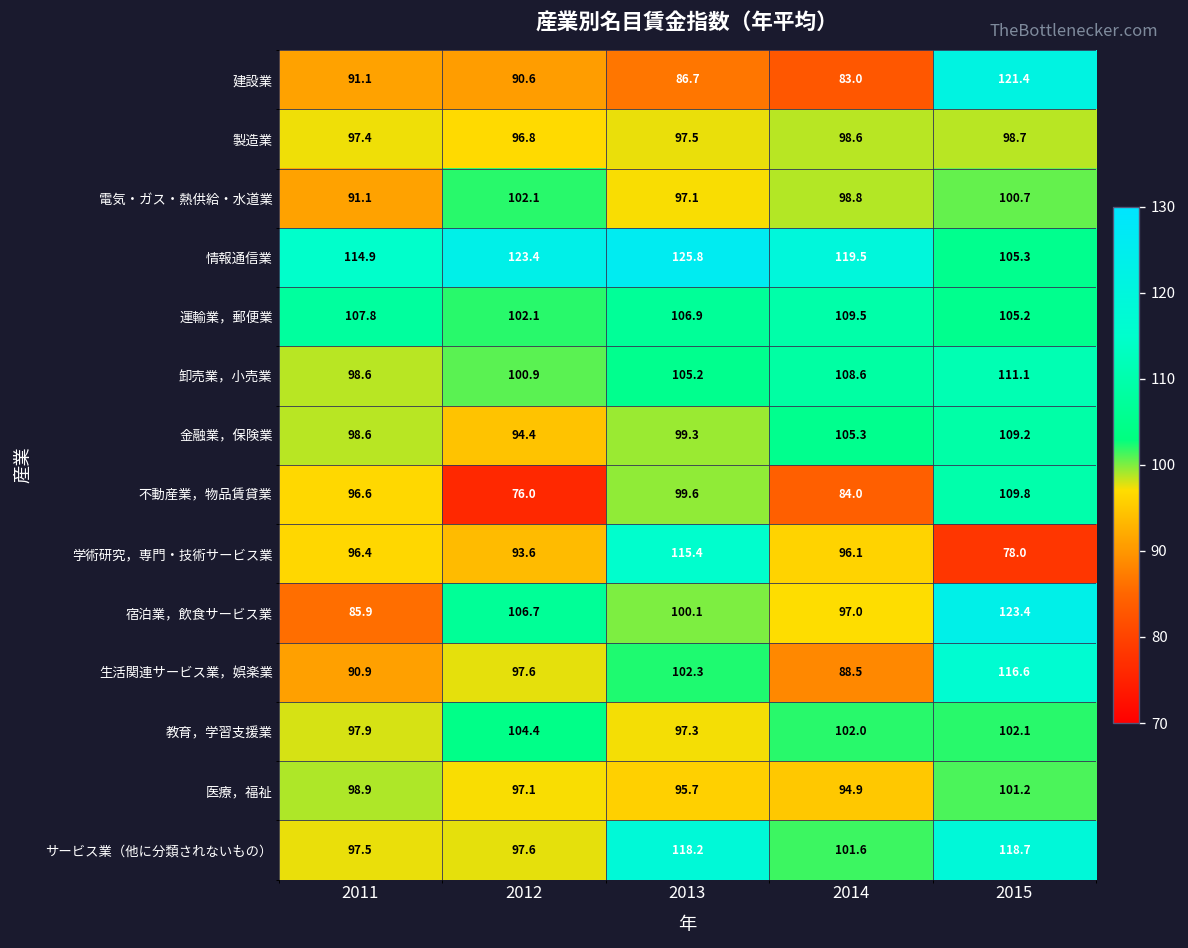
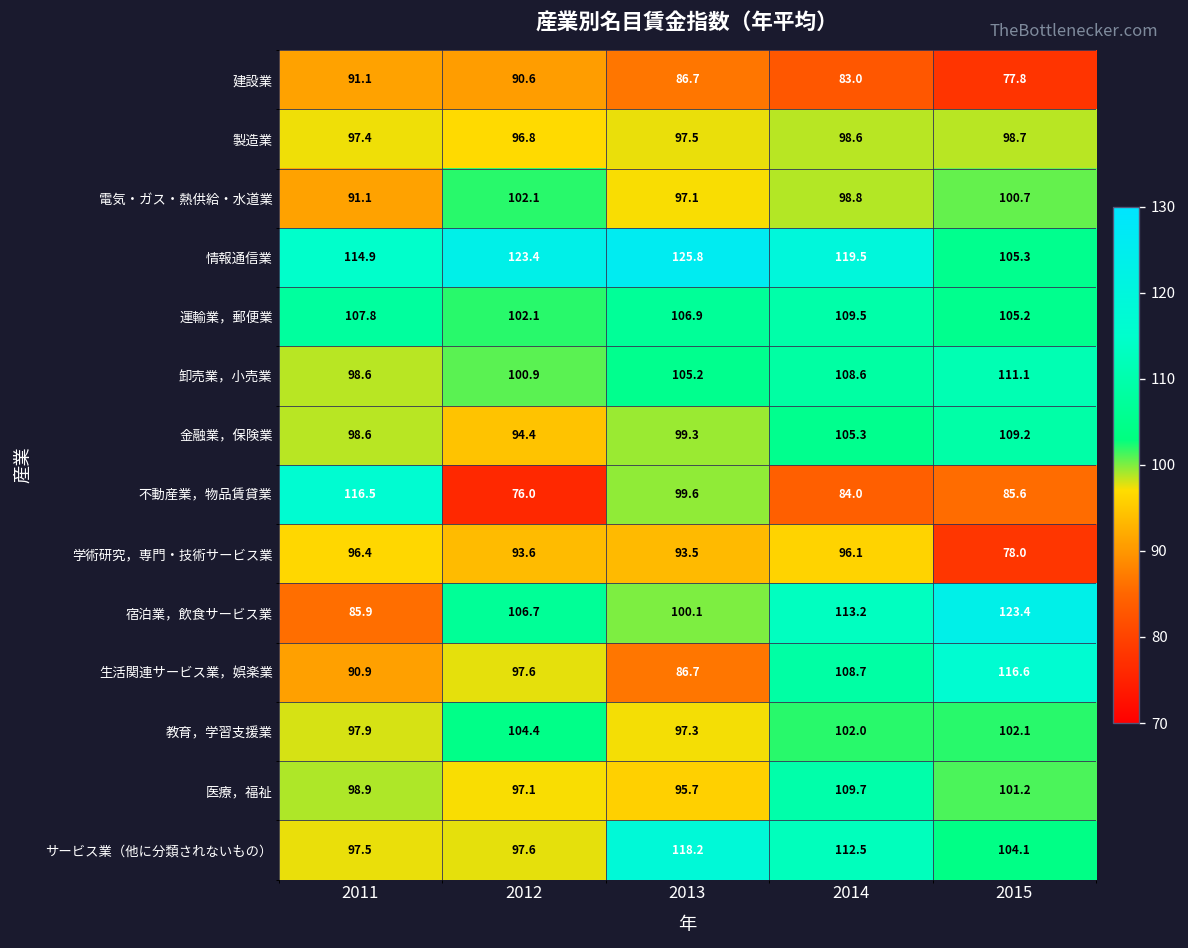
建設業, 2015: 121.4 -> 77.8
不動産業，物品賃貸業, 2011: 96.6 -> 116.5
不動産業，物品賃貸業, 2015: 109.8 -> 85.6
学術研究，専門・技術サービス業, 2013: 115.4 -> 93.5
宿泊業，飲食サービス業, 2014: 97.0 -> 113.2
生活関連サービス業，娯楽業, 2013: 102.3 -> 86.7
生活関連サービス業，娯楽業, 2014: 88.5 -> 108.7
医療，福祉, 2014: 94.9 -> 109.7
サービス業（他に分類されないもの）, 2014: 101.6 -> 112.5
サービス業（他に分類されないもの）, 2015: 118.7 -> 104.1
